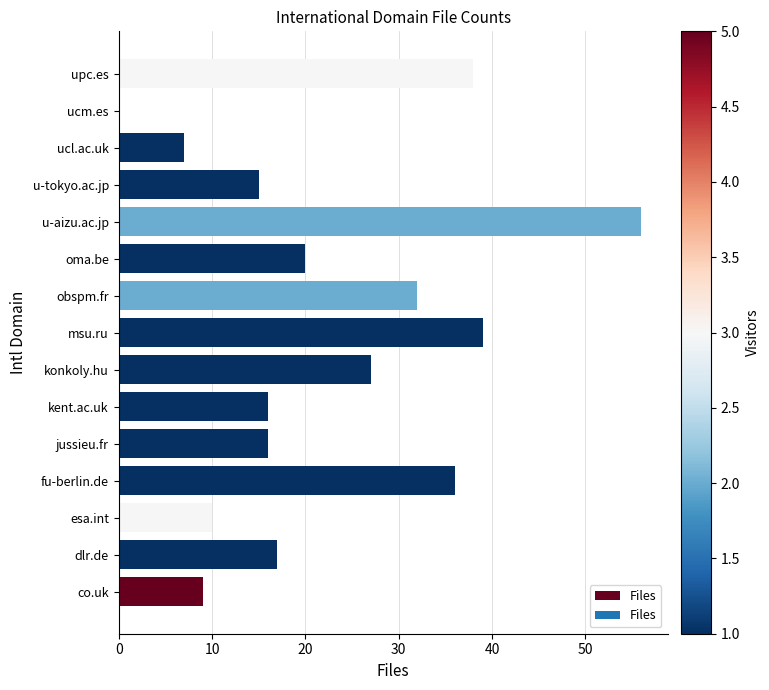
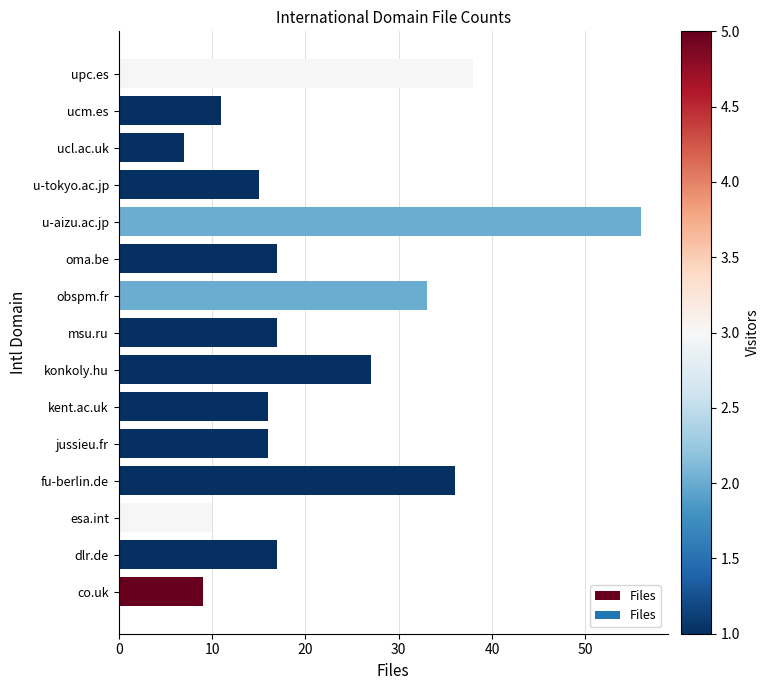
ucm.es: 0 -> 11
oma.be: 20 -> 17
obspm.fr: 32 -> 33
msu.ru: 39 -> 17
